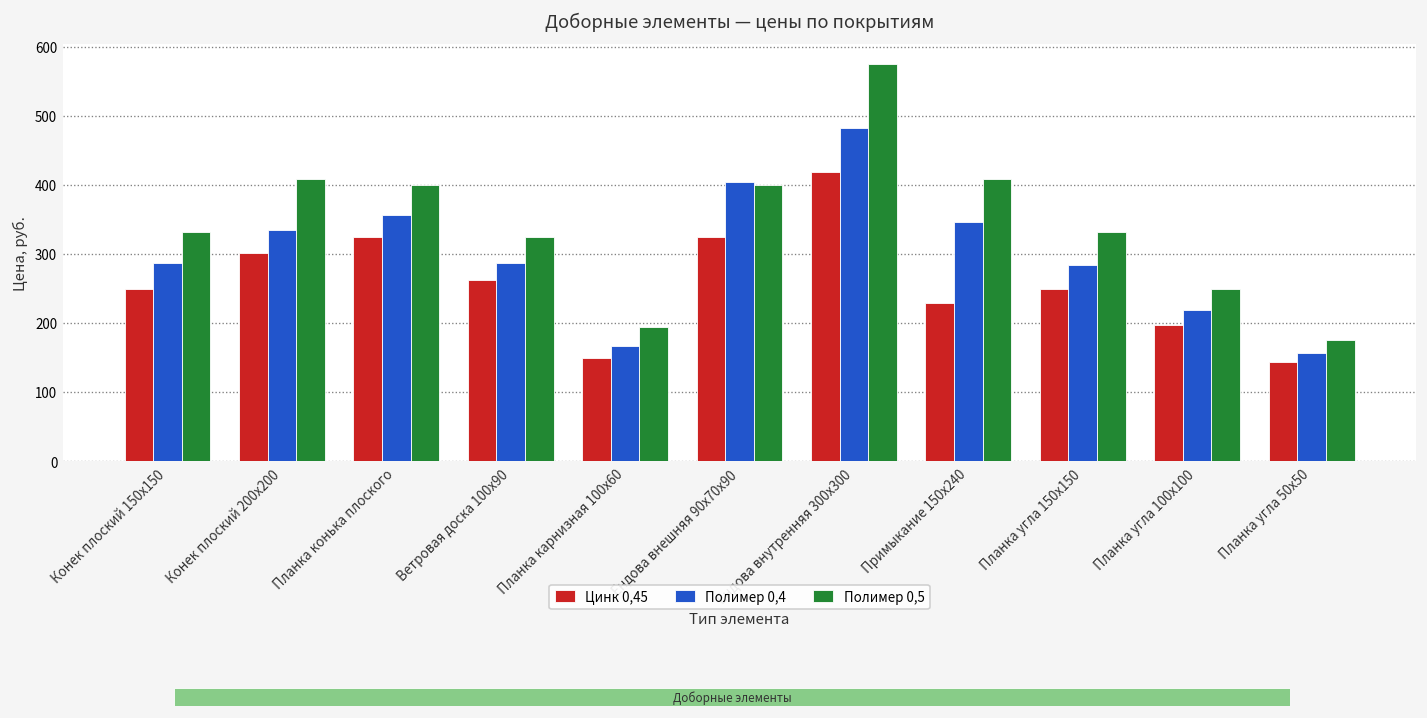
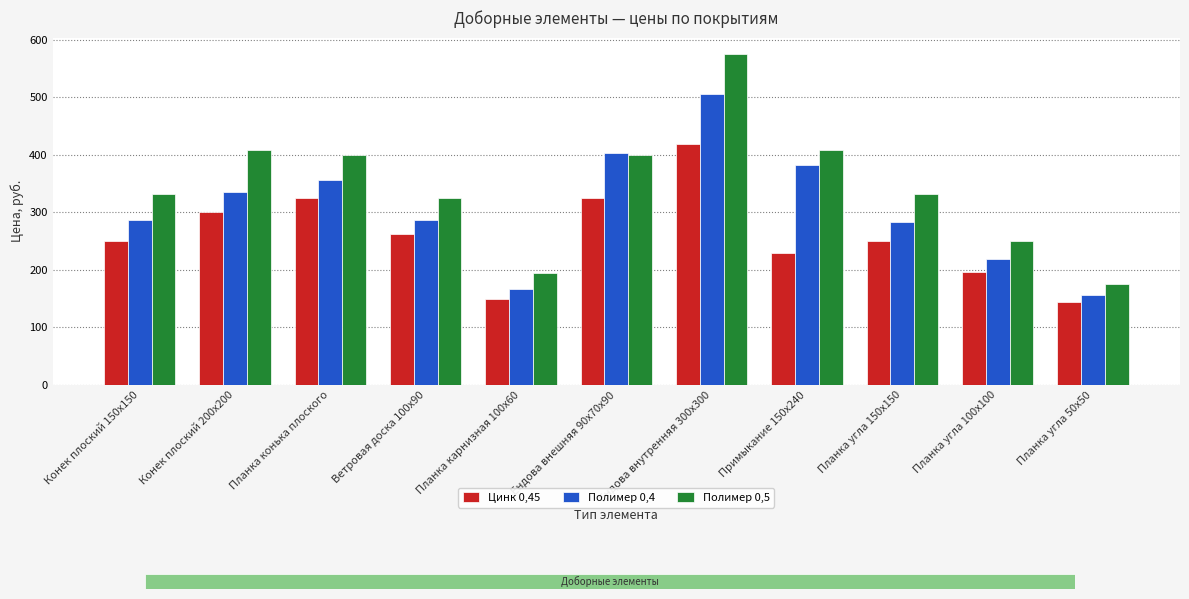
Полимер 0,4, Ендова внутренняя 300х300: 480 -> 510
Полимер 0,4, Примыкание 150х240: 350 -> 380
